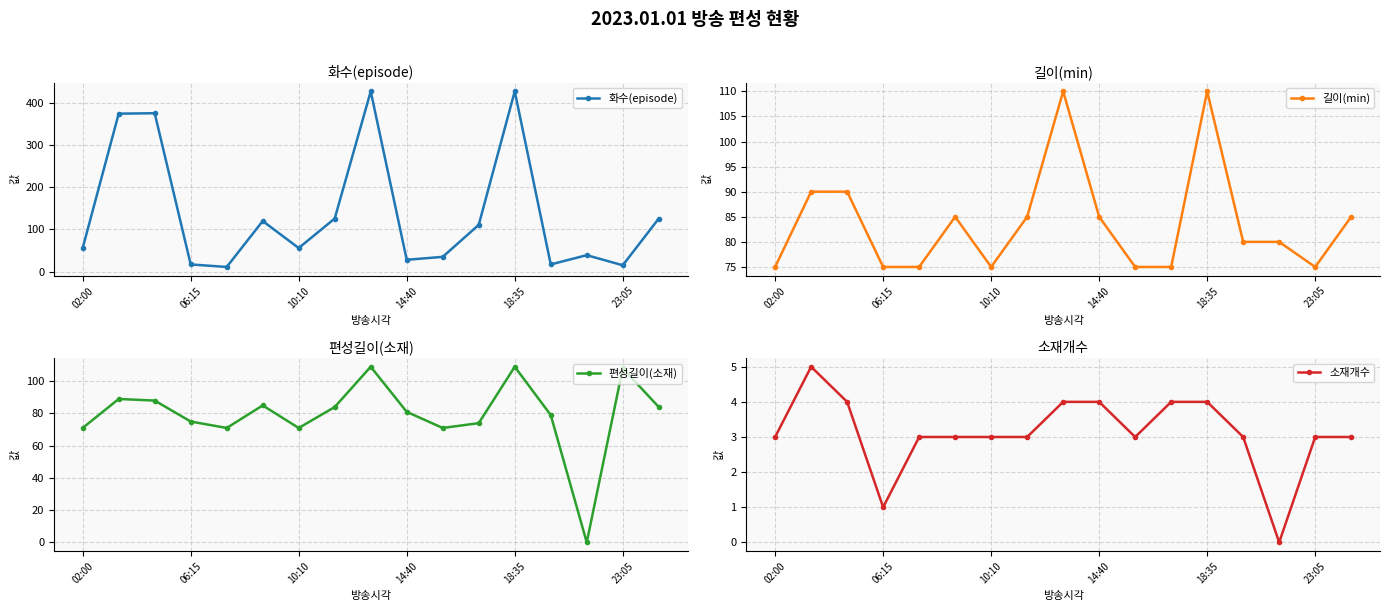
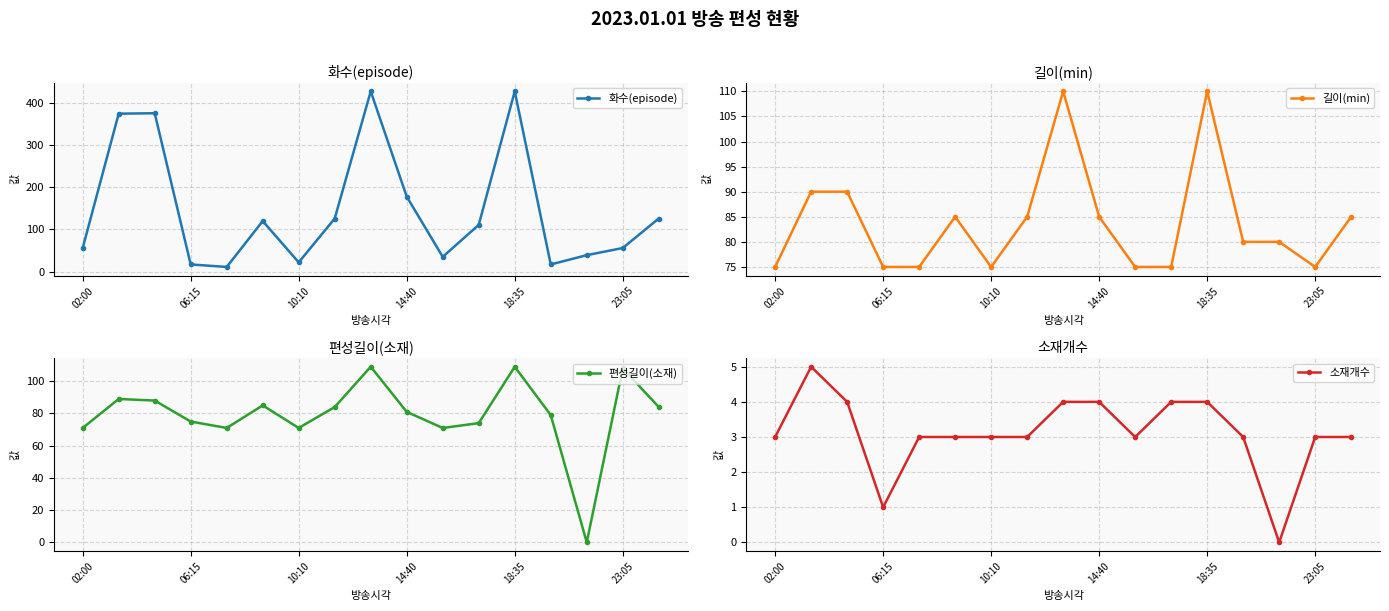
화수(episode), 10:10: 60 -> 20
화수(episode), 14:40: 30 -> 180
화수(episode), 23:05: 20 -> 60
